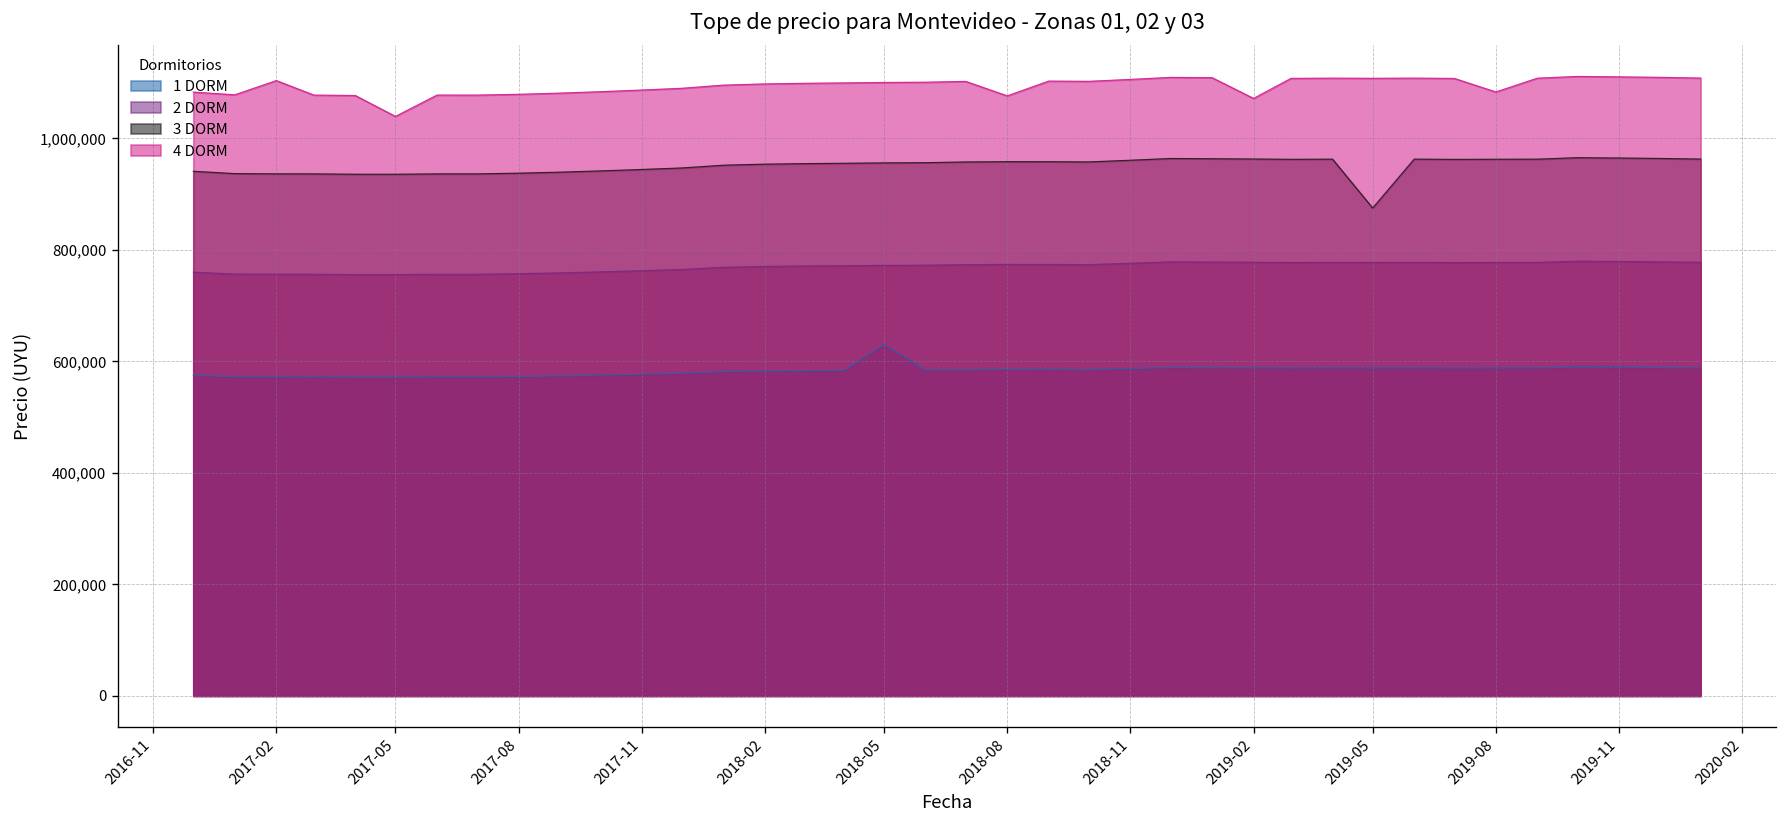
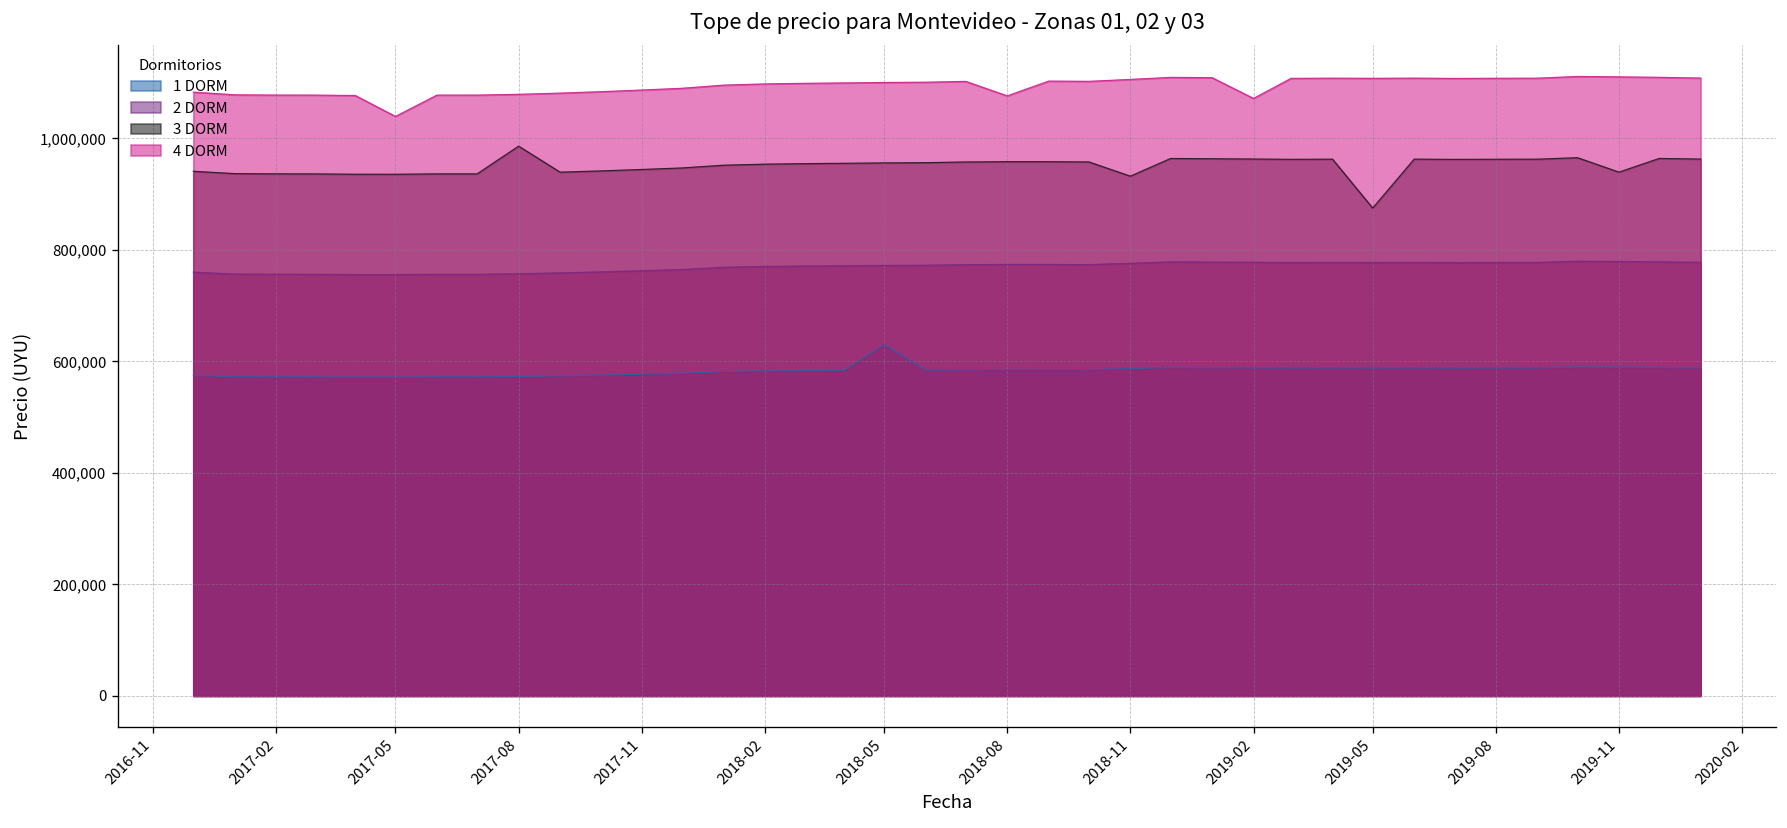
4 DORM, 2017-02: 1,100,000 -> 1,080,000
3 DORM, 2017-08: 940,000 -> 990,000
3 DORM, 2018-11: 960,000 -> 930,000
4 DORM, 2019-08: 1,080,000 -> 1,110,000
3 DORM, 2019-11: 960,000 -> 940,000
